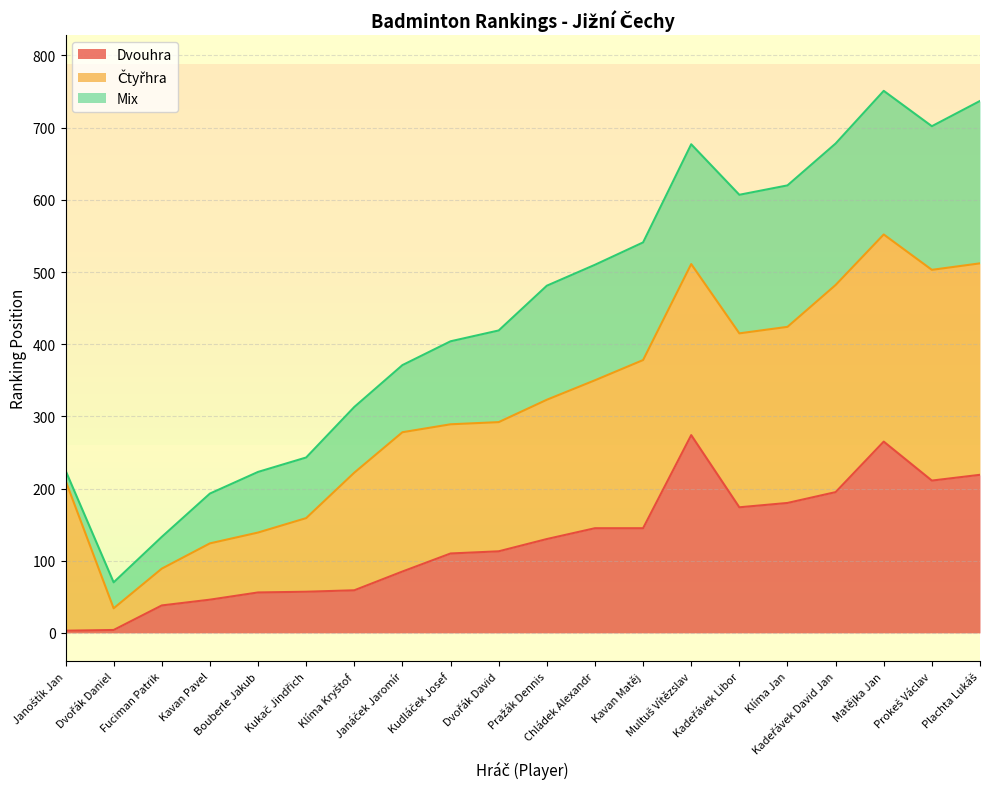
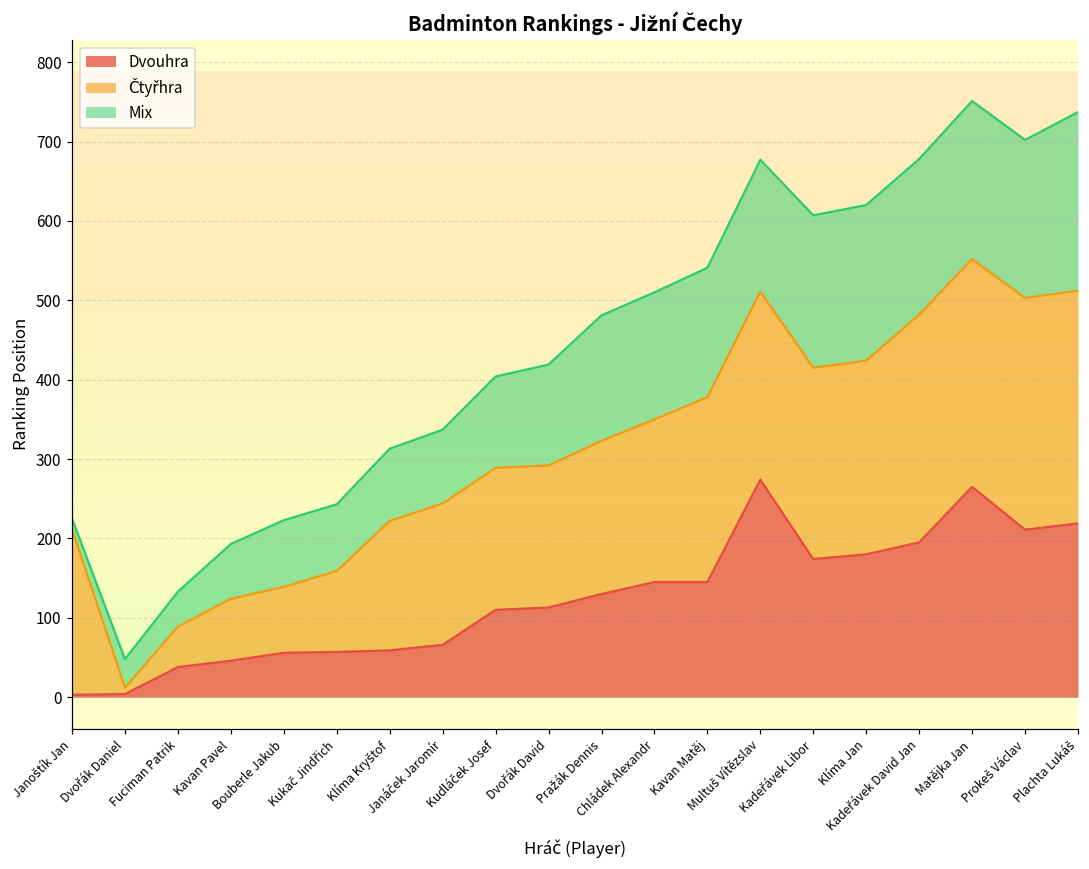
Čtyřhra, Dvořák Daniel: 30 -> 10
Dvouhra, Janáček Jaromír: 90 -> 70
Čtyřhra, Janáček Jaromír: 190 -> 180
